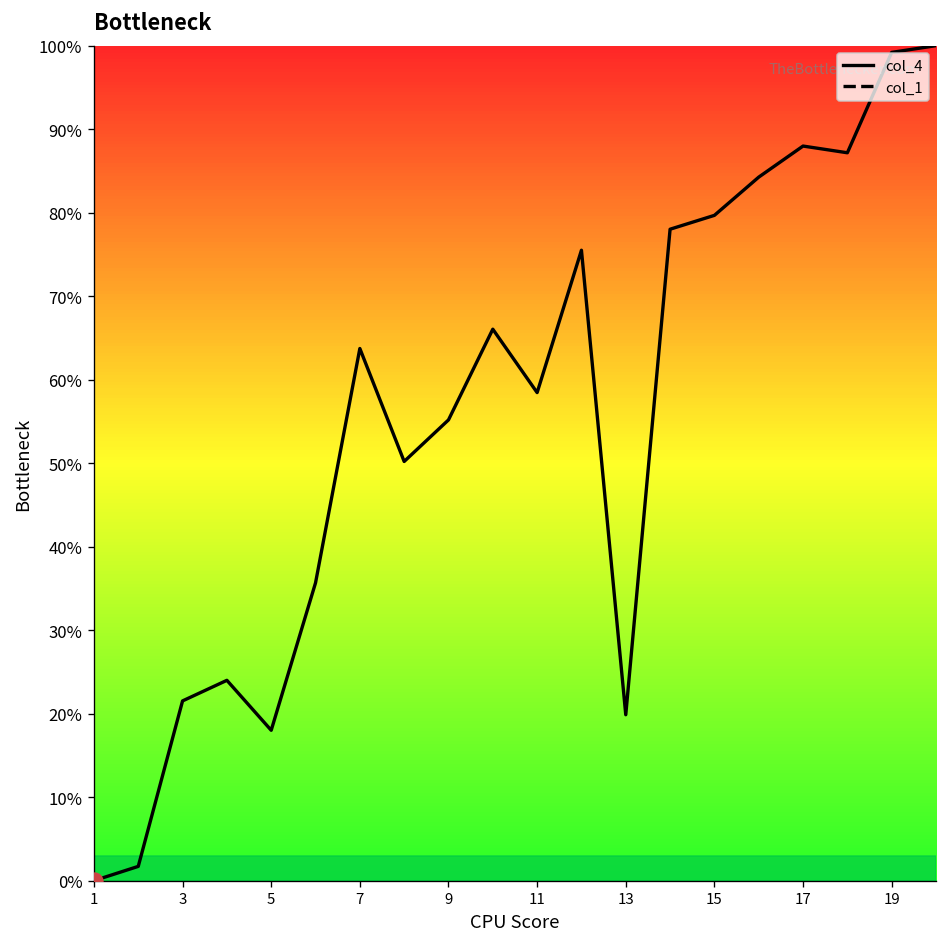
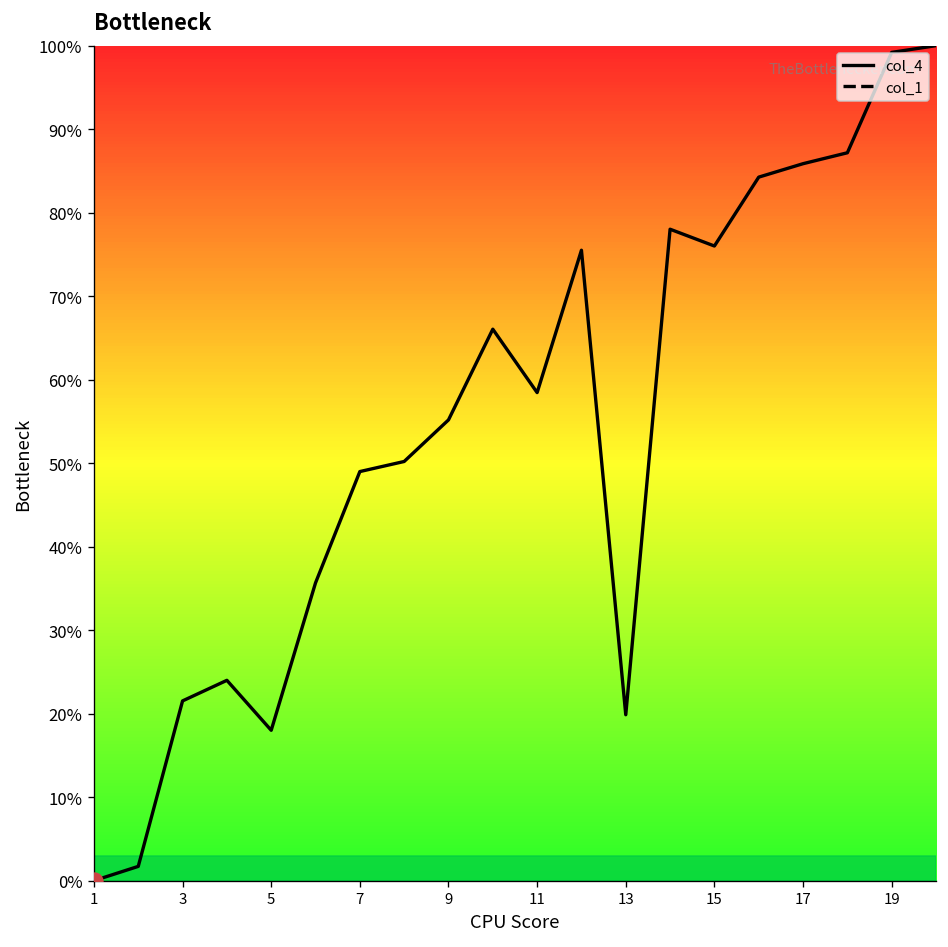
col_4, 7: 64% -> 49%
col_4, 15: 80% -> 76%
col_4, 17: 88% -> 86%
